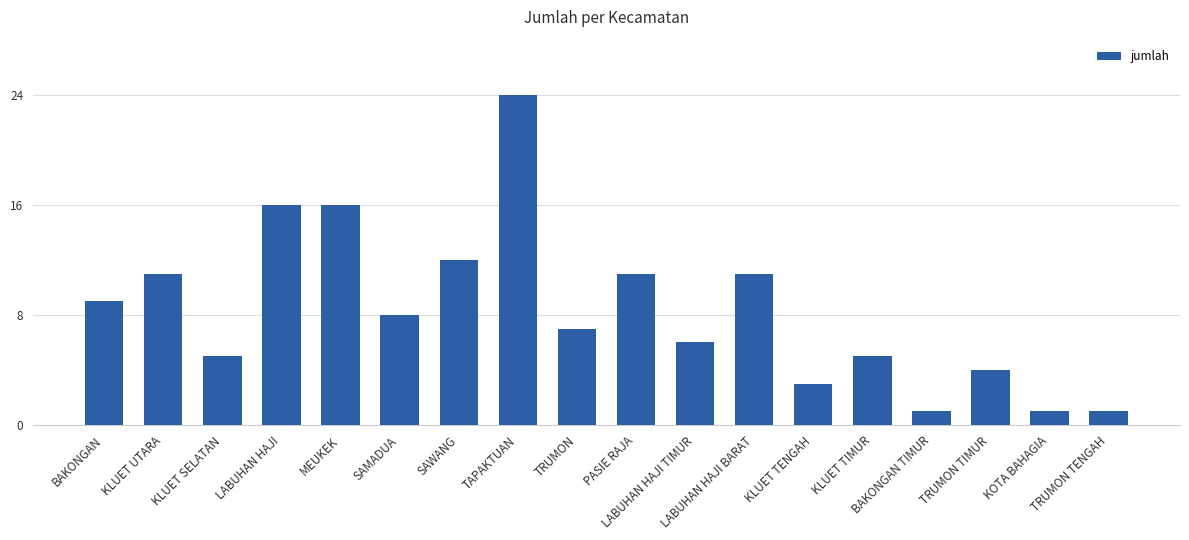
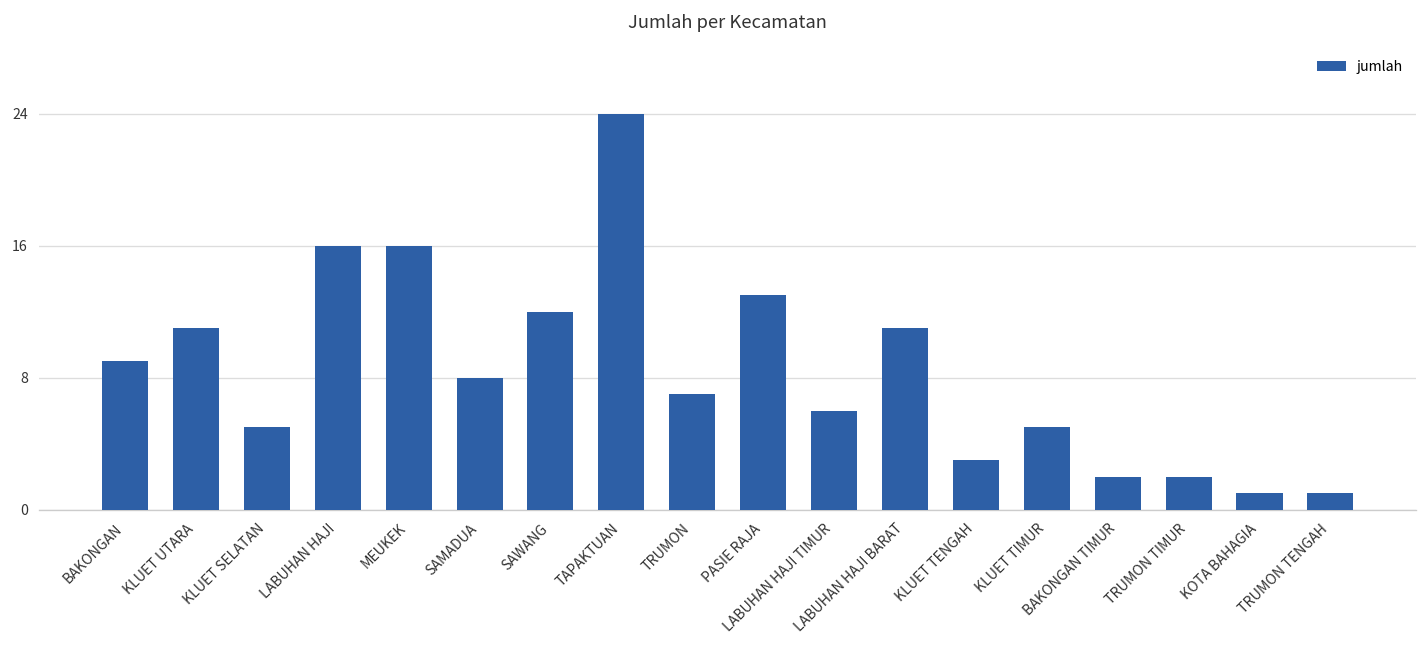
PASIE RAJA: 11 -> 13
BAKONGAN TIMUR: 1 -> 2
TRUMON TIMUR: 4 -> 2
